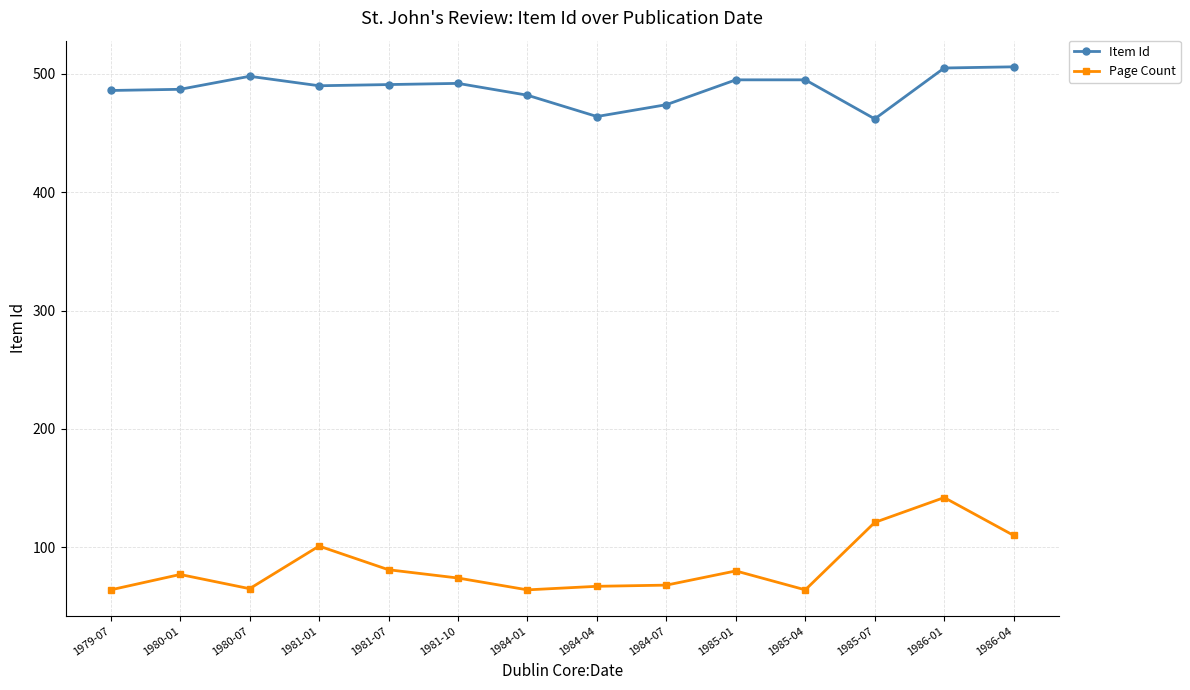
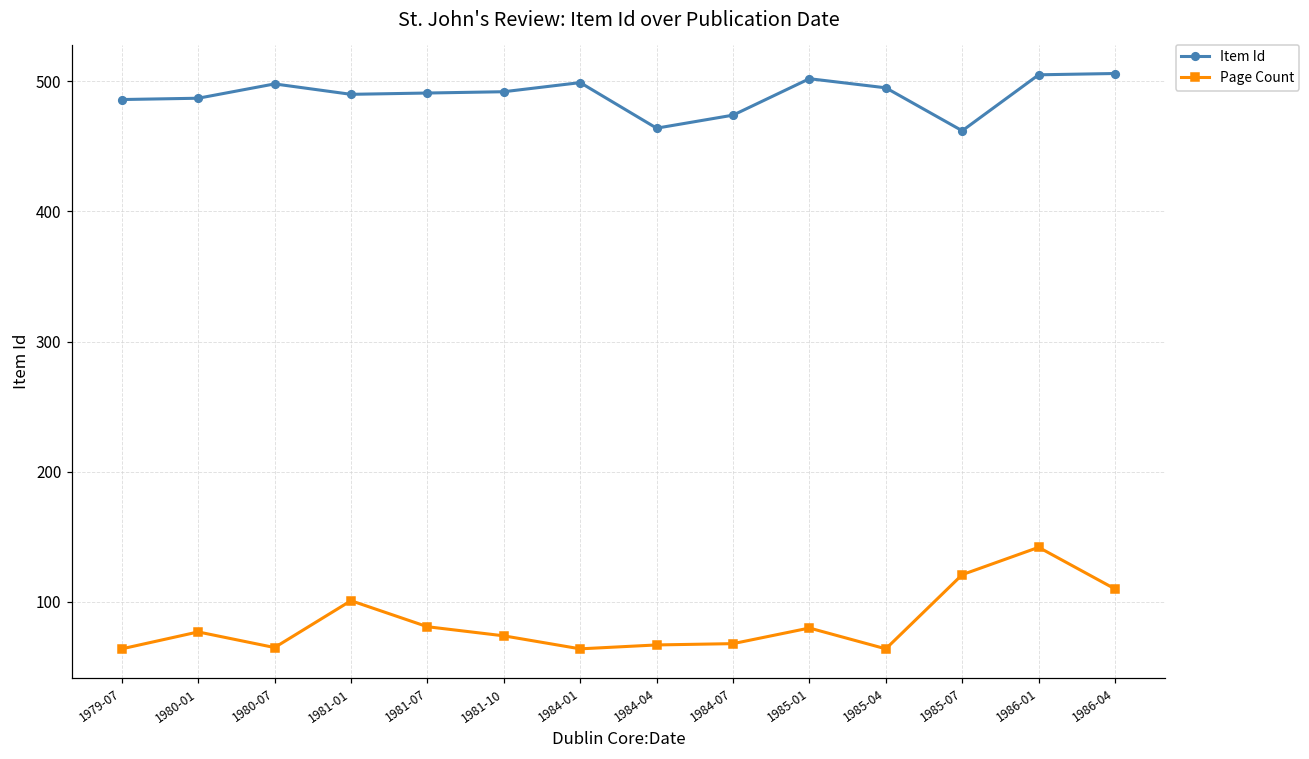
Item Id, 1984-01: 482 -> 499
Item Id, 1985-01: 495 -> 502
